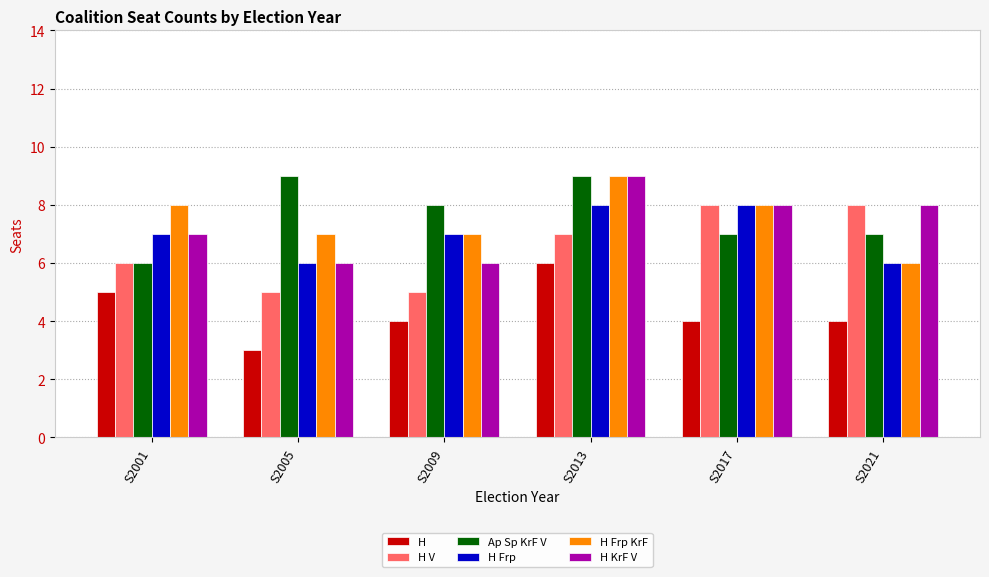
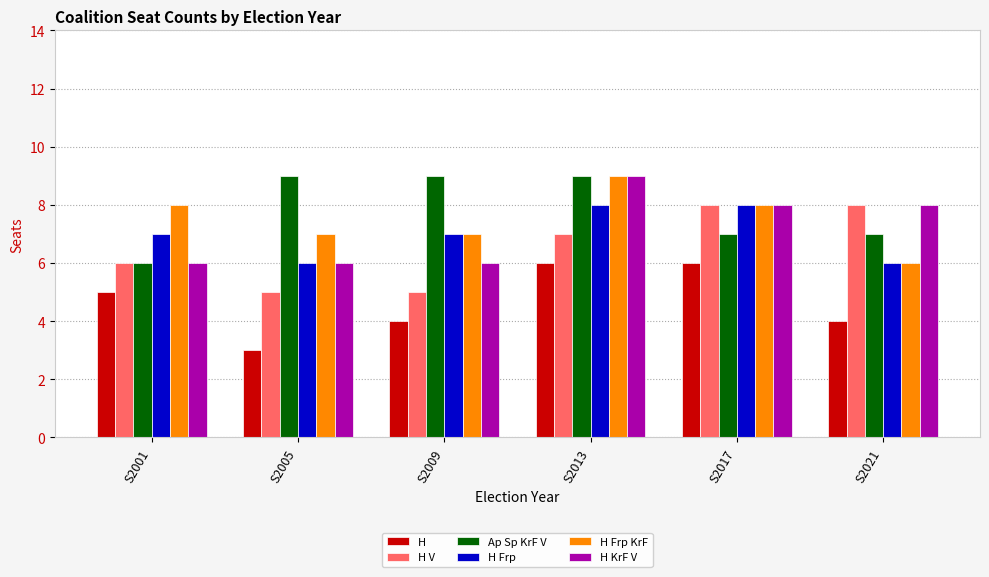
H KrF V, S2001: 7 -> 6
Ap Sp KrF V, S2009: 8 -> 9
H, S2017: 4 -> 6
